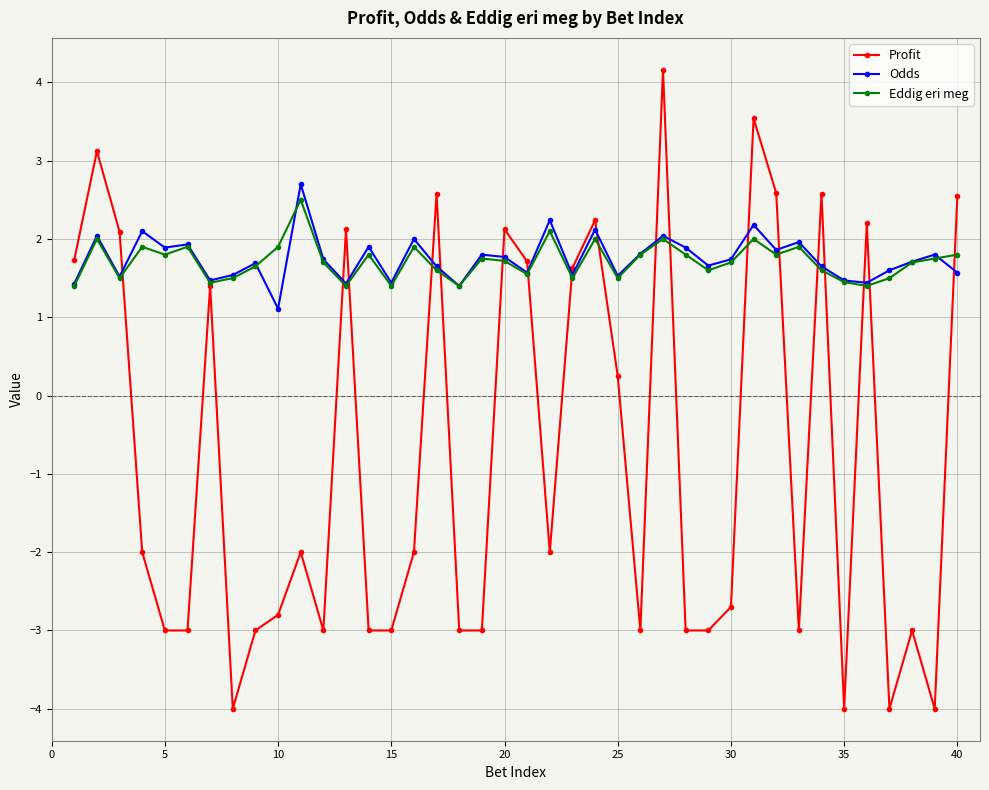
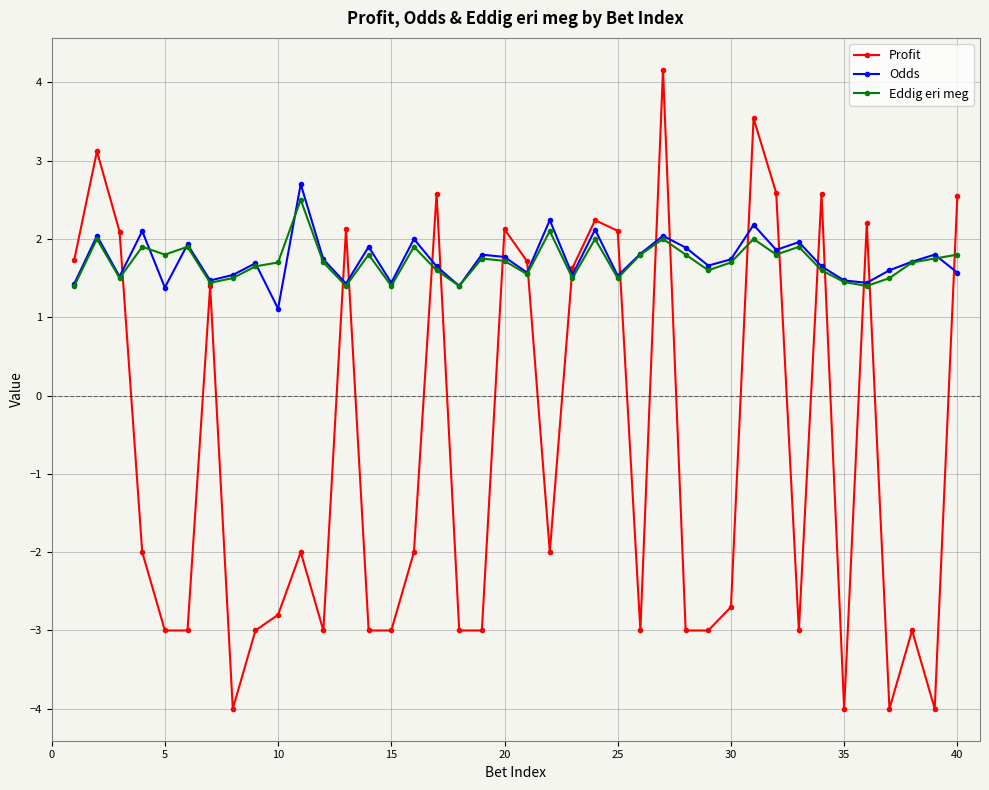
Odds, 5: 1.9 -> 1.4
Eddig eri meg, 10: 1.9 -> 1.7
Profit, 25: 0.3 -> 2.1
